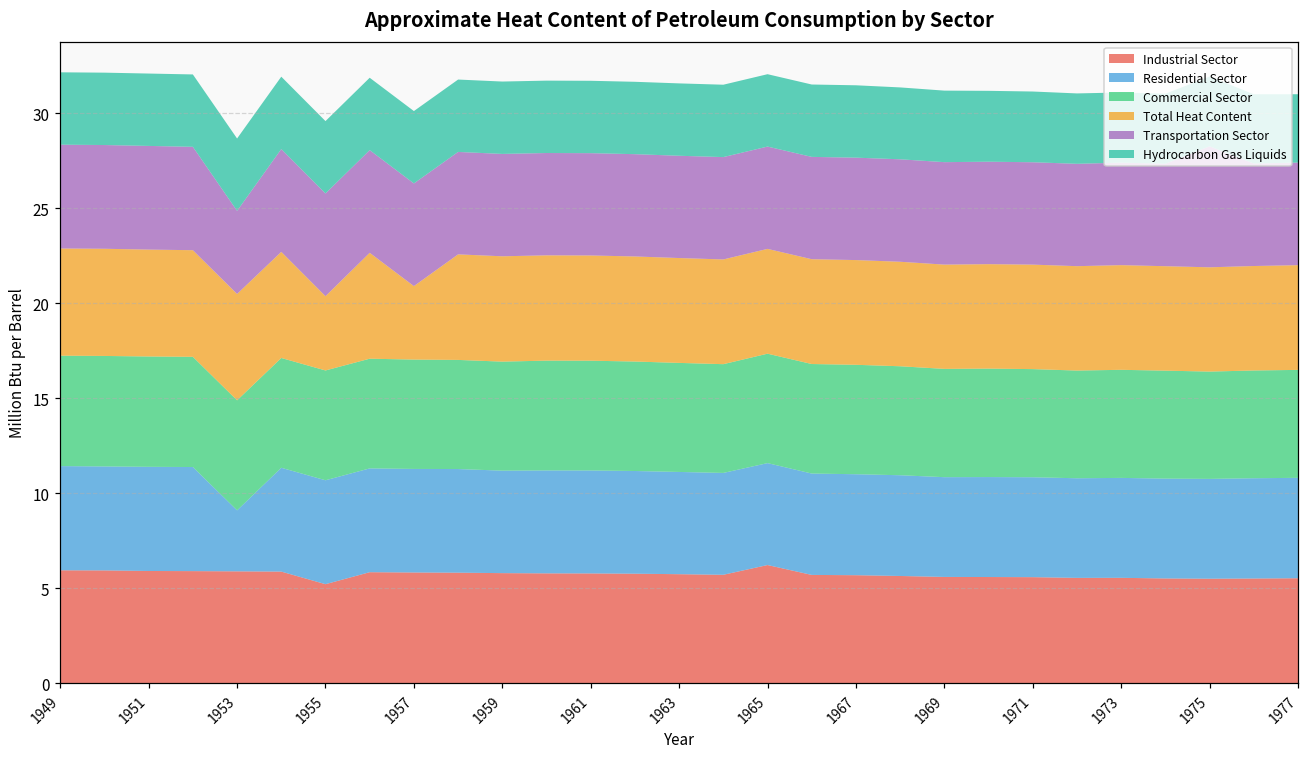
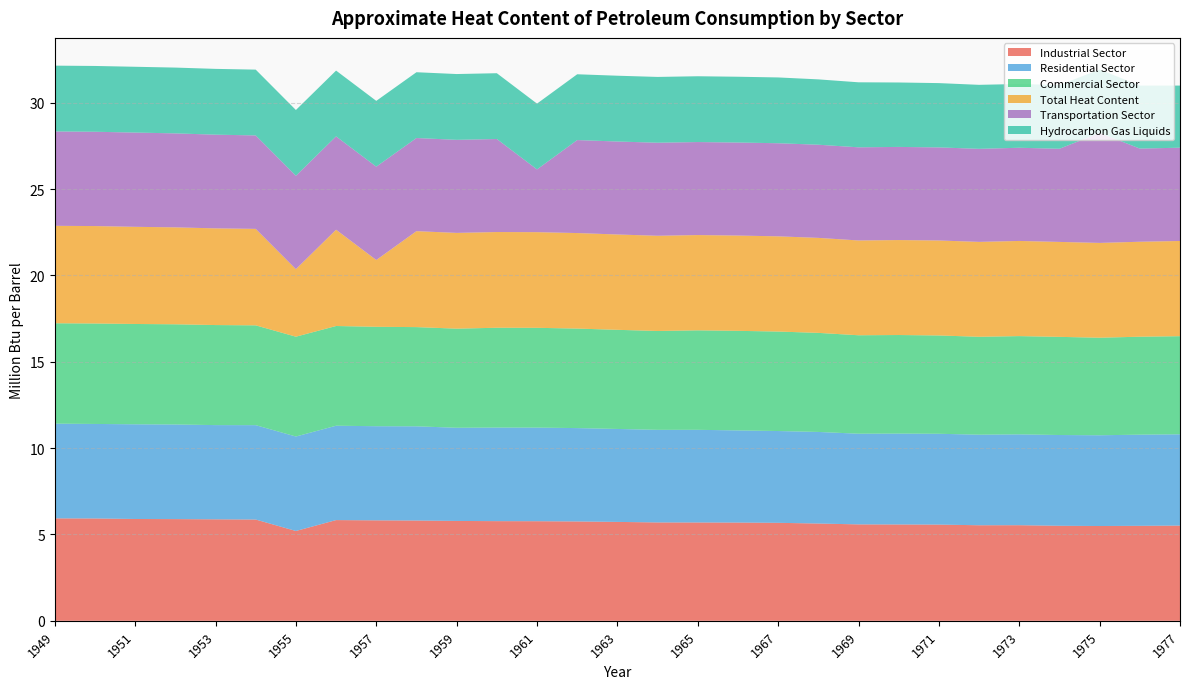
Residential Sector, 1953: 3.2 -> 5.5
Transportation Sector, 1953: 4.4 -> 5.4
Transportation Sector, 1961: 5.4 -> 3.6
Industrial Sector, 1965: 6.2 -> 5.7
